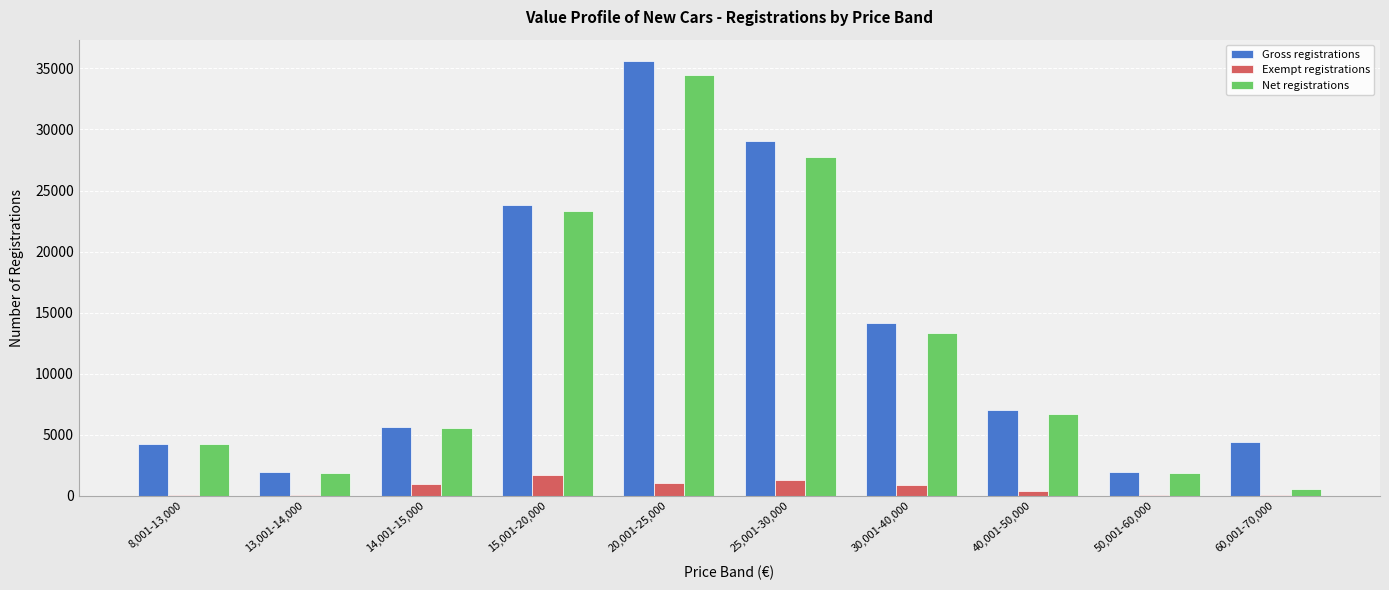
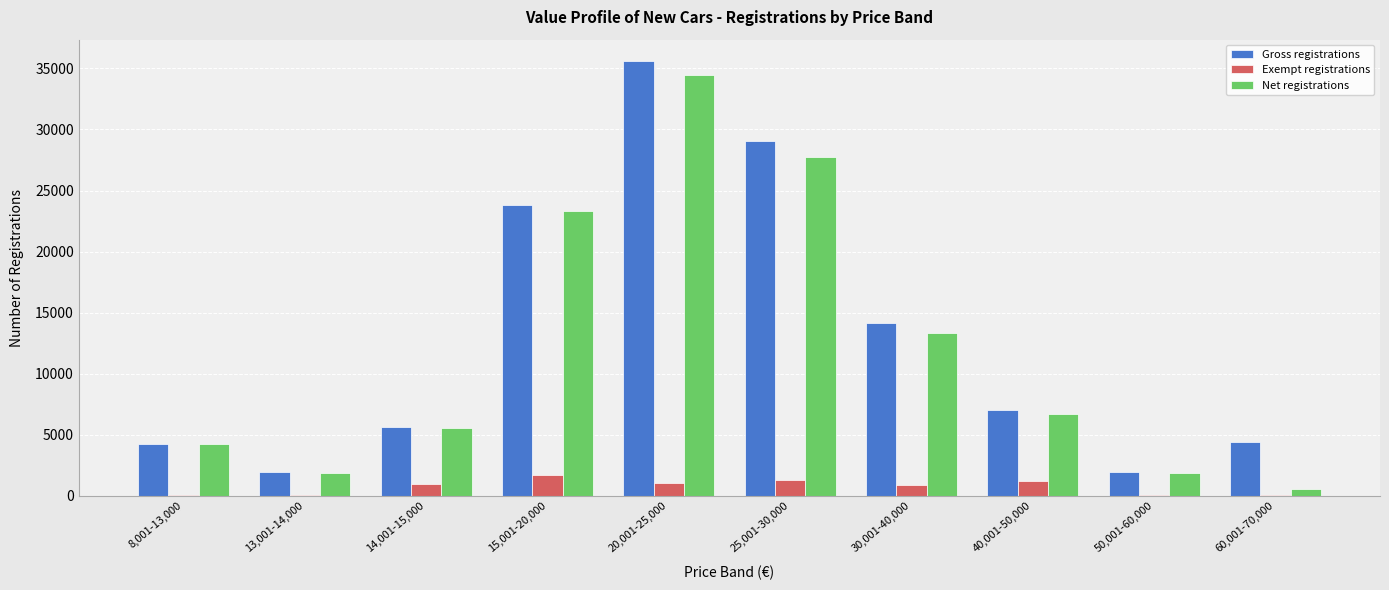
Exempt registrations, 40,001-50,000: 400 -> 1200
